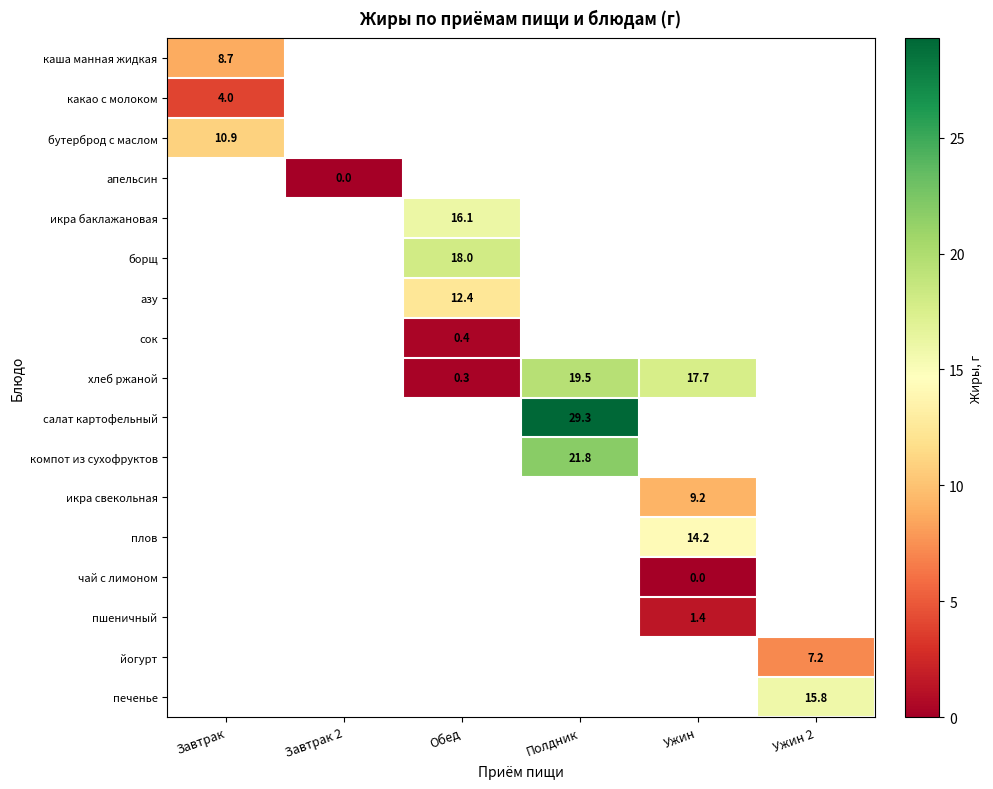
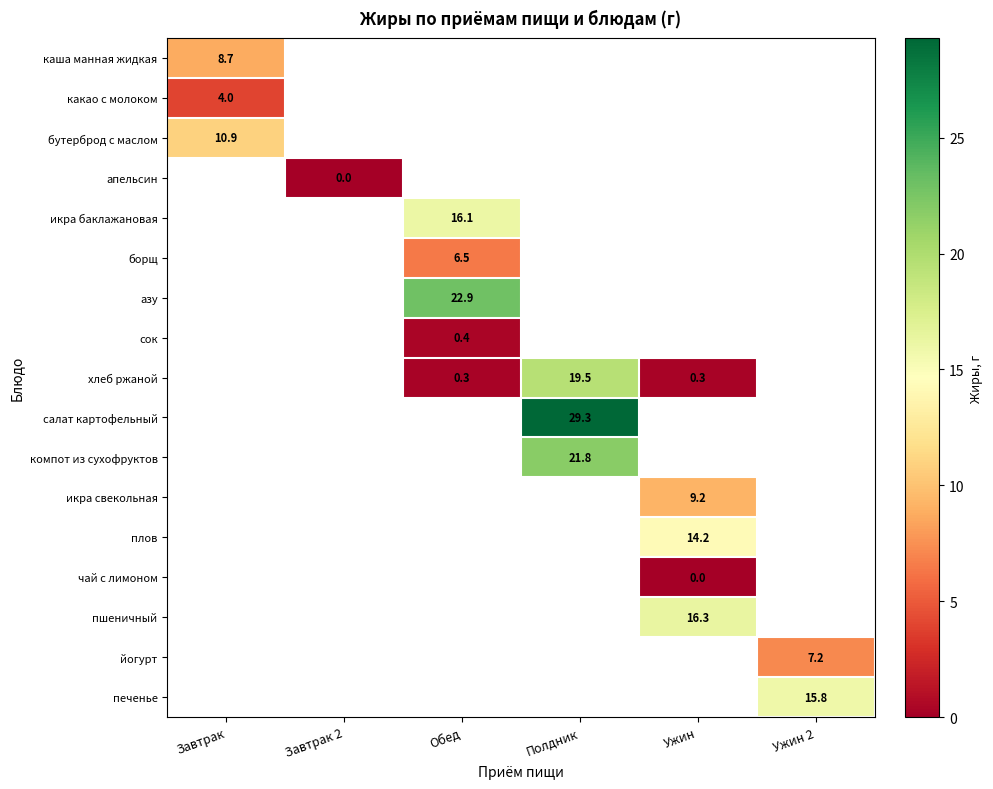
борщ, Обед: 18.0 -> 6.5
азу, Обед: 12.4 -> 22.9
хлеб ржаной, Ужин: 17.7 -> 0.3
пшеничный, Ужин: 1.4 -> 16.3
